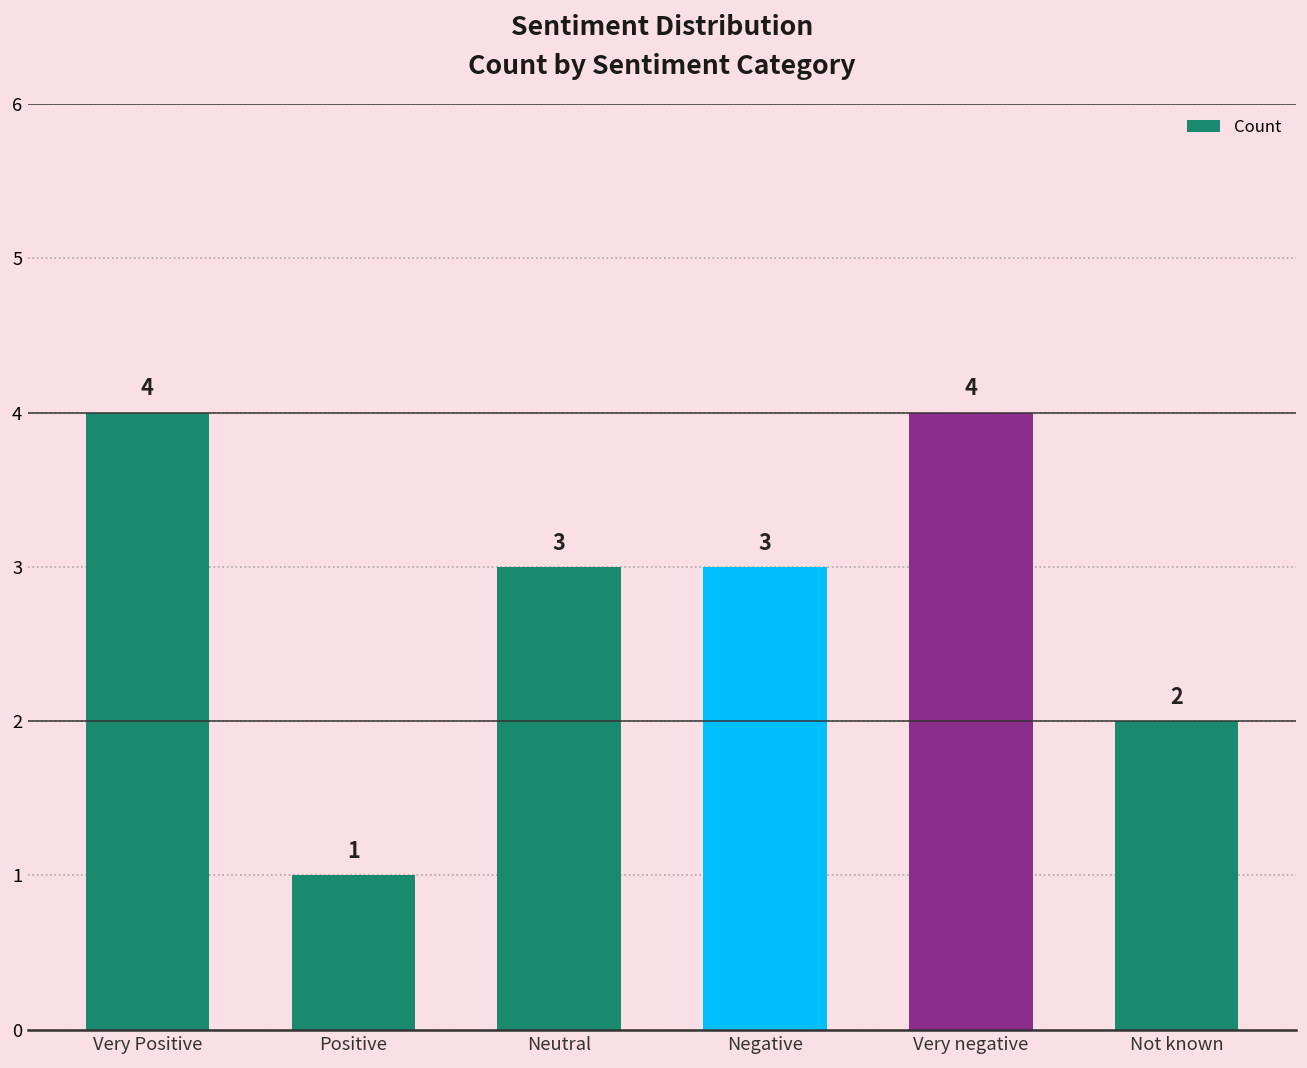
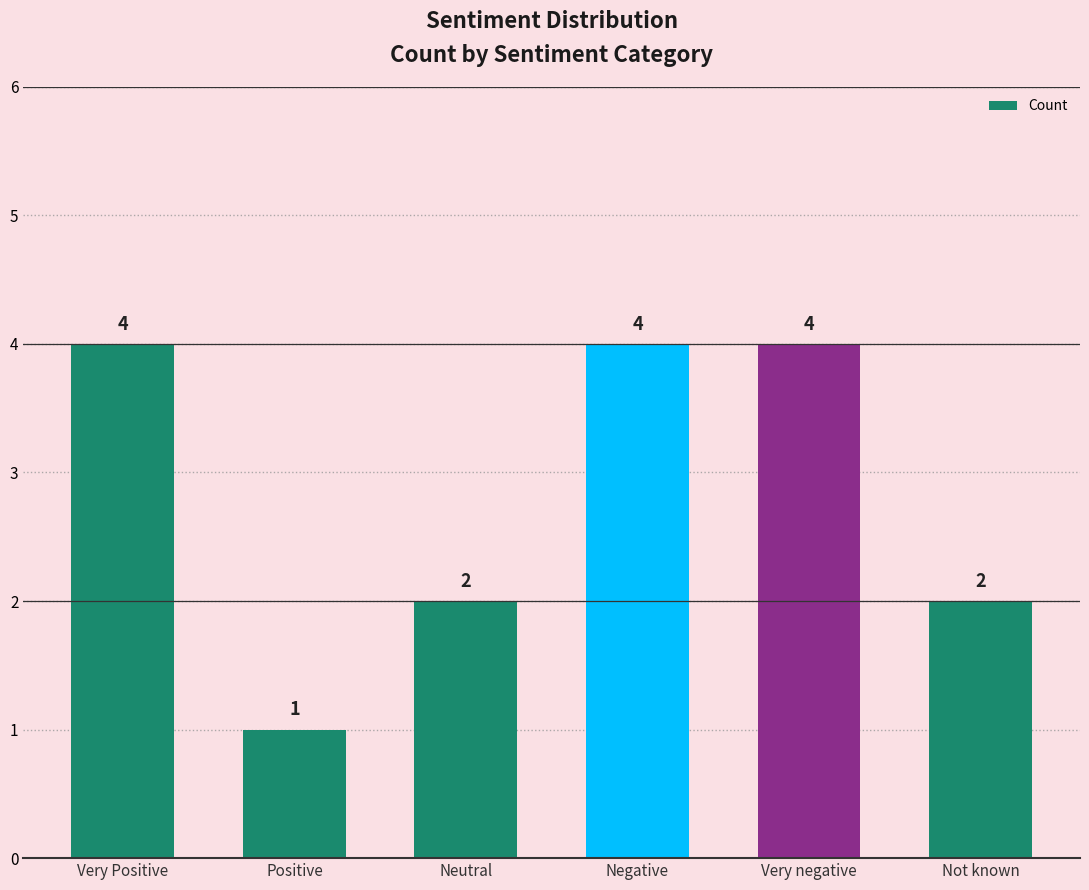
Neutral: 3 -> 2
Negative: 3 -> 4
